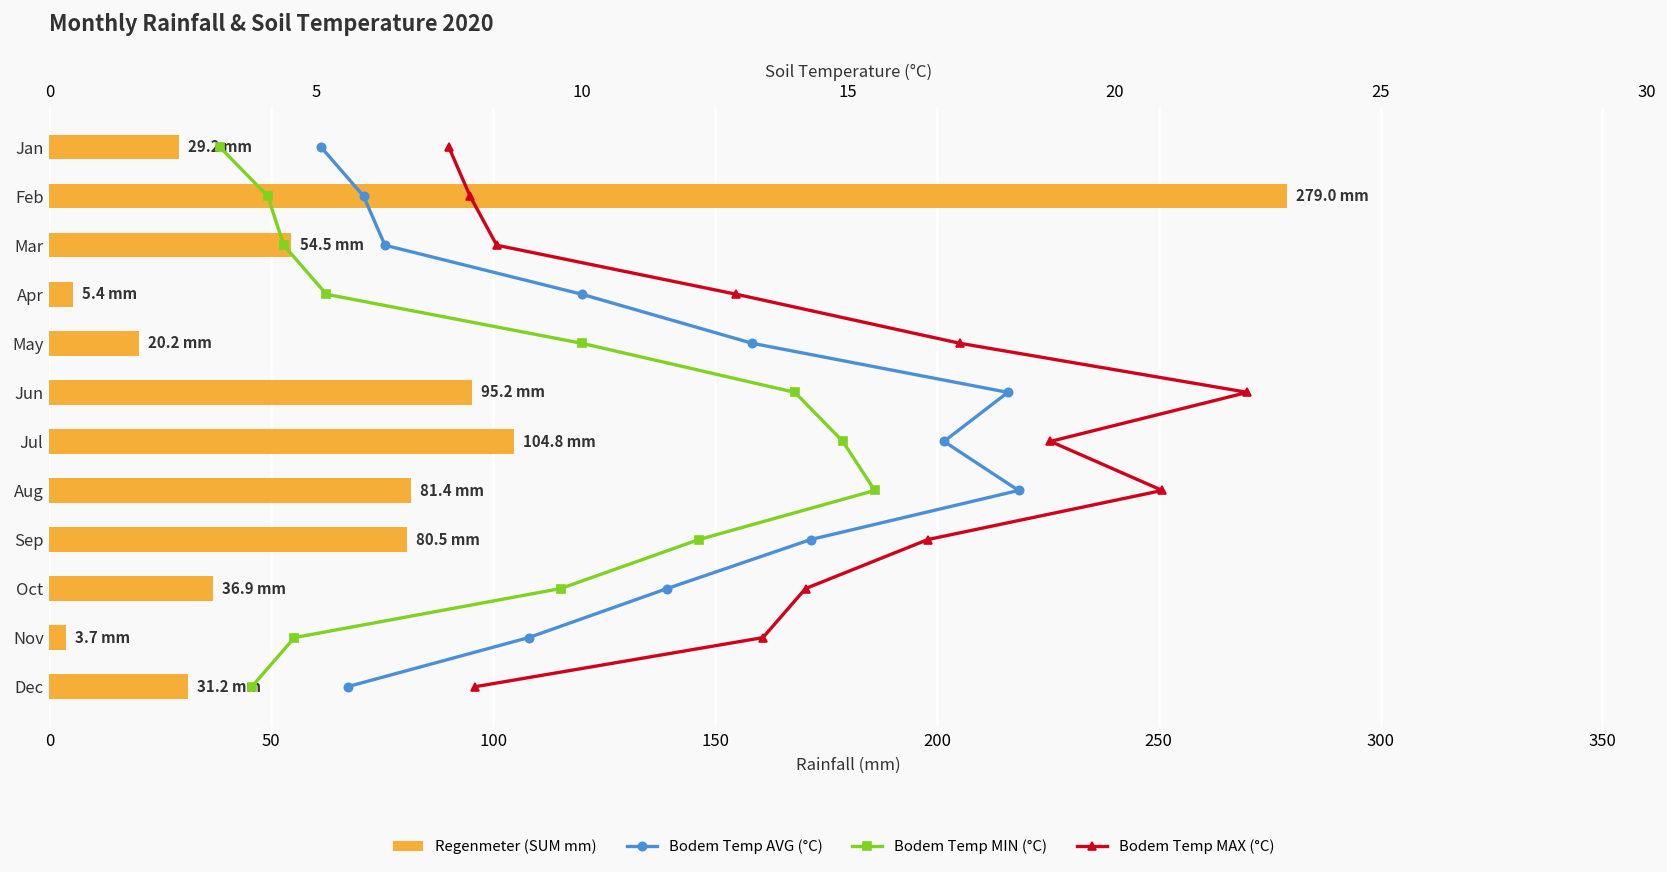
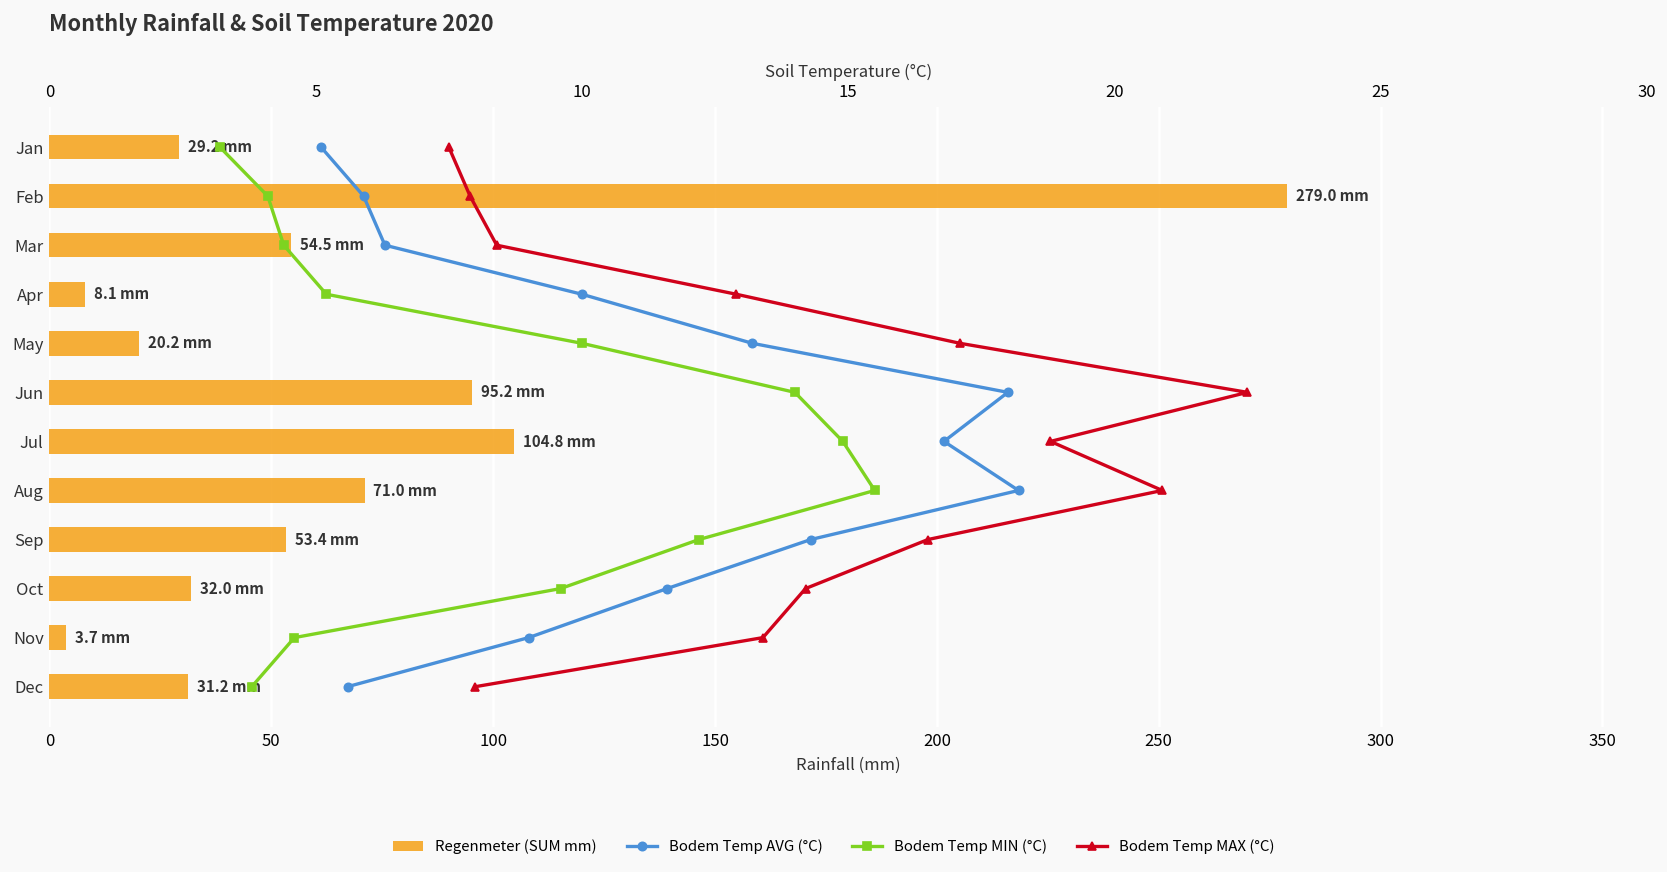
Regenmeter (SUM mm), Apr: 5.4 -> 8.1
Regenmeter (SUM mm), Aug: 81.4 -> 71.0
Regenmeter (SUM mm), Sep: 80.5 -> 53.4
Regenmeter (SUM mm), Oct: 36.9 -> 32.0
